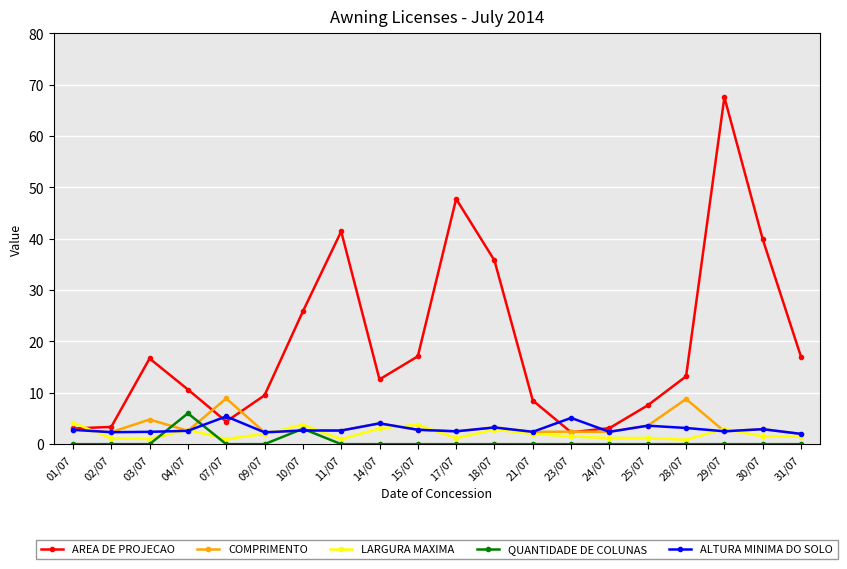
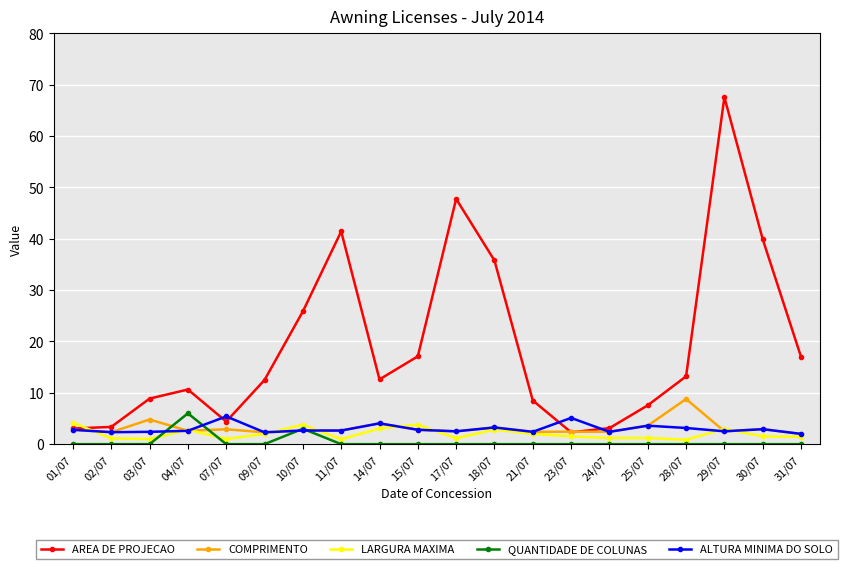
AREA DE PROJECAO, 03/07: 17 -> 9
COMPRIMENTO, 07/07: 9 -> 3
AREA DE PROJECAO, 09/07: 10 -> 13
